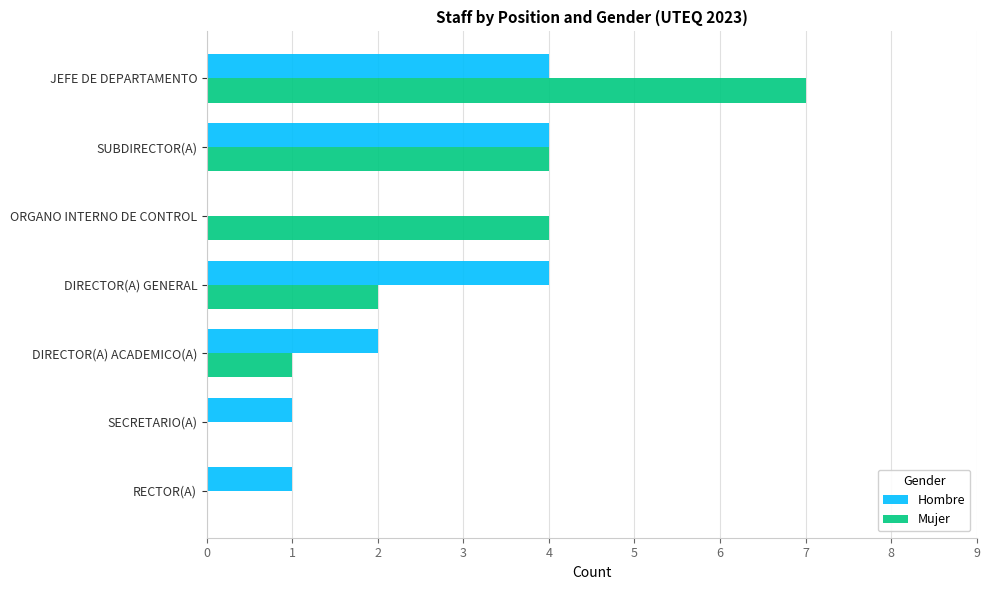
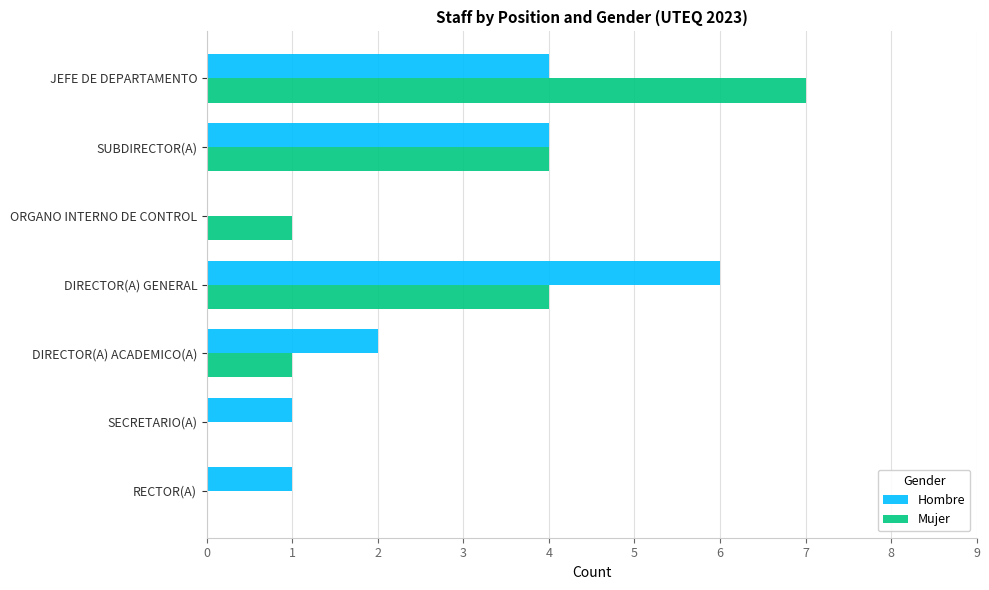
Mujer, ORGANO INTERNO DE CONTROL: 4 -> 1
Hombre, DIRECTOR(A) GENERAL: 4 -> 6
Mujer, DIRECTOR(A) GENERAL: 2 -> 4
